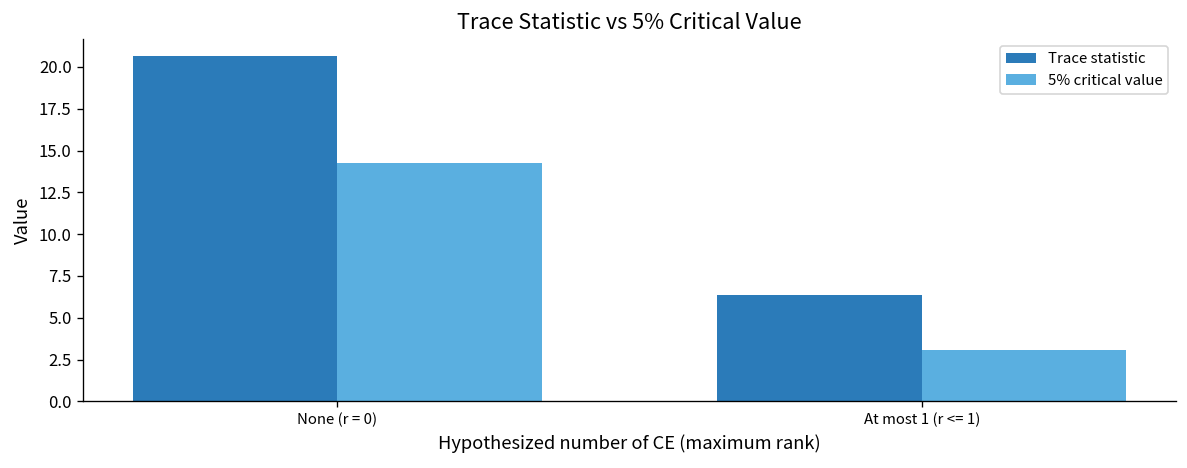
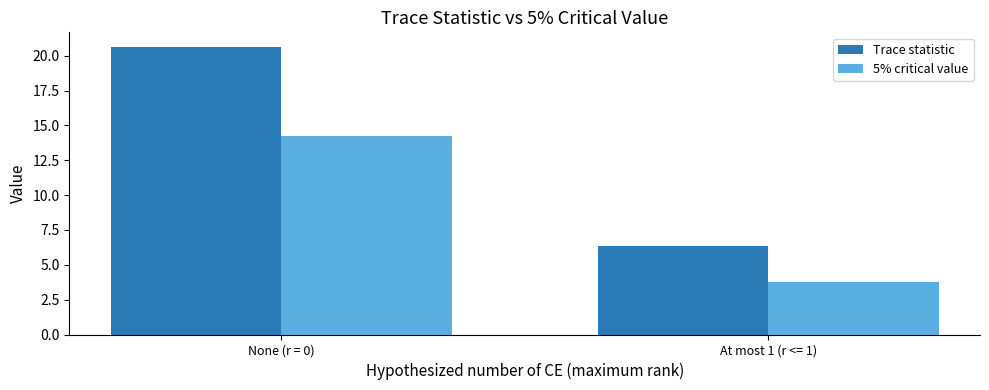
5% critical value, At most 1 (r <= 1): 3.1 -> 3.8
